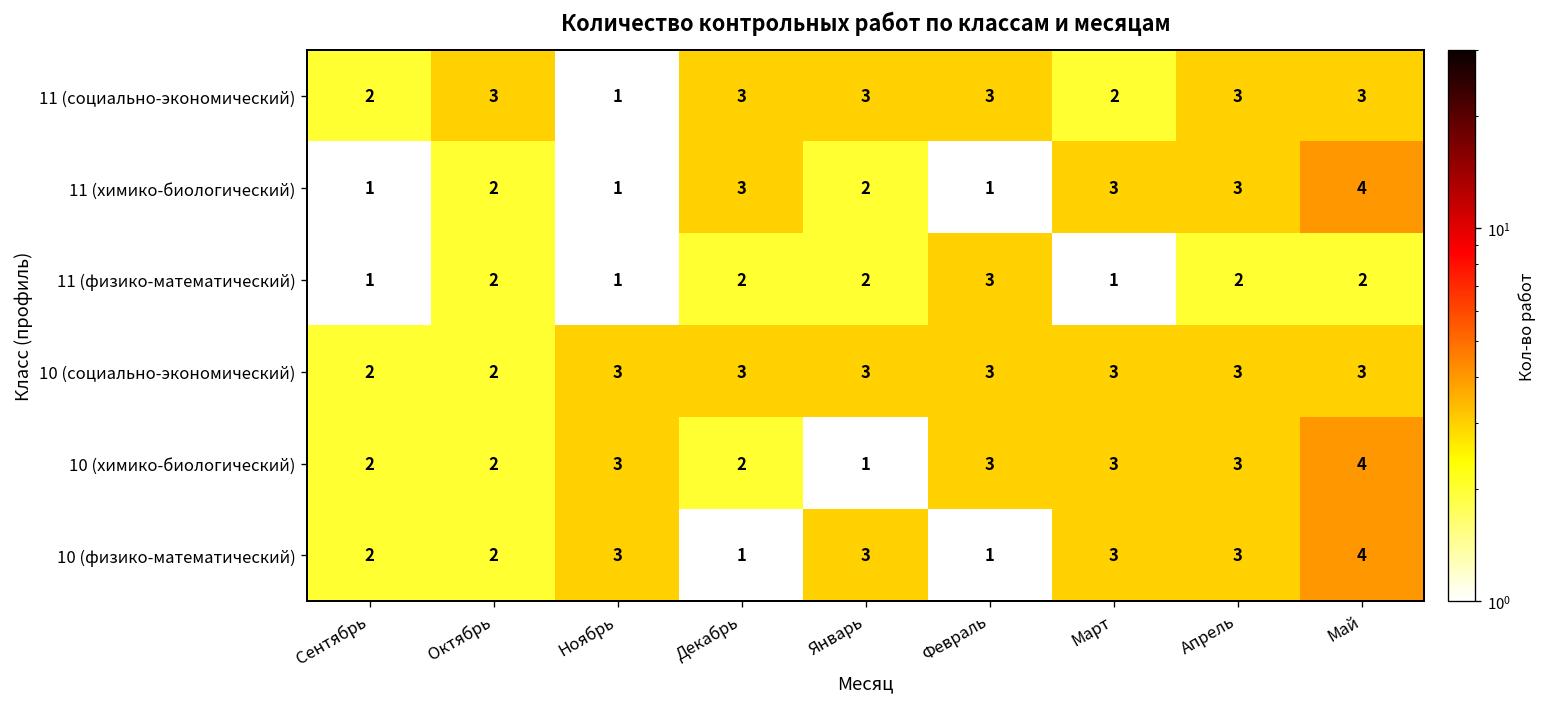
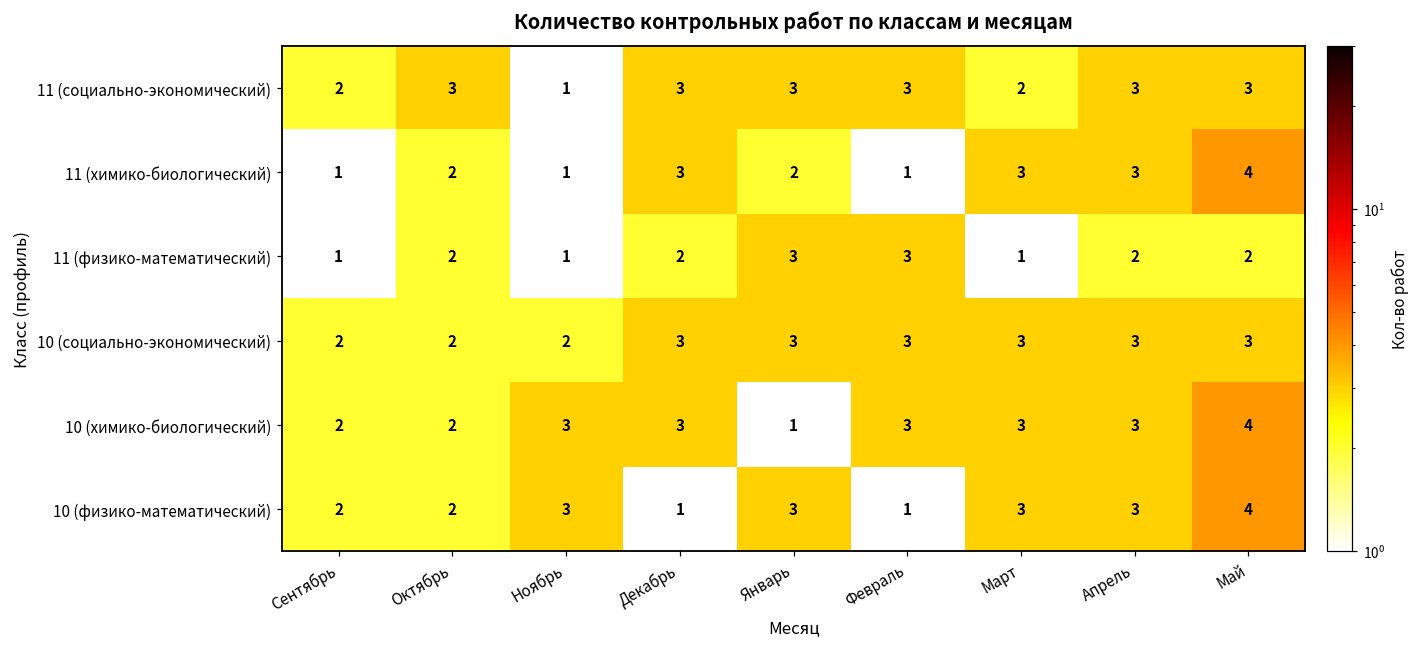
11 (физико-математический), Январь: 2 -> 3
10 (социально-экономический), Ноябрь: 3 -> 2
10 (химико-биологический), Декабрь: 2 -> 3
